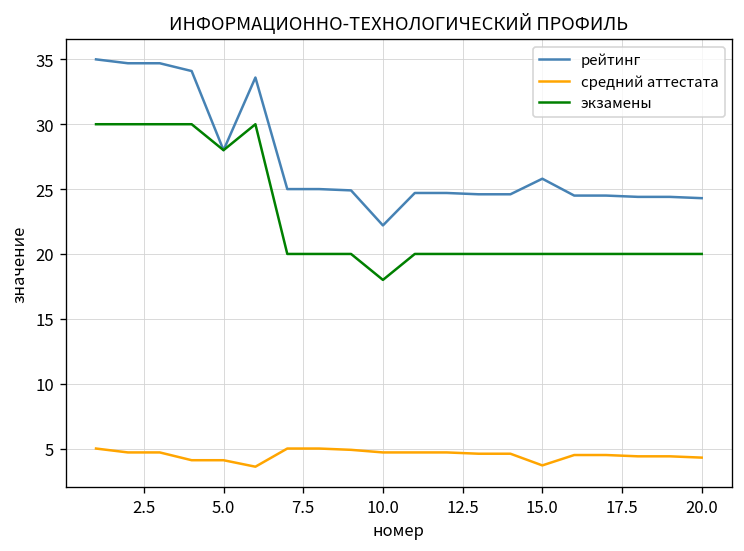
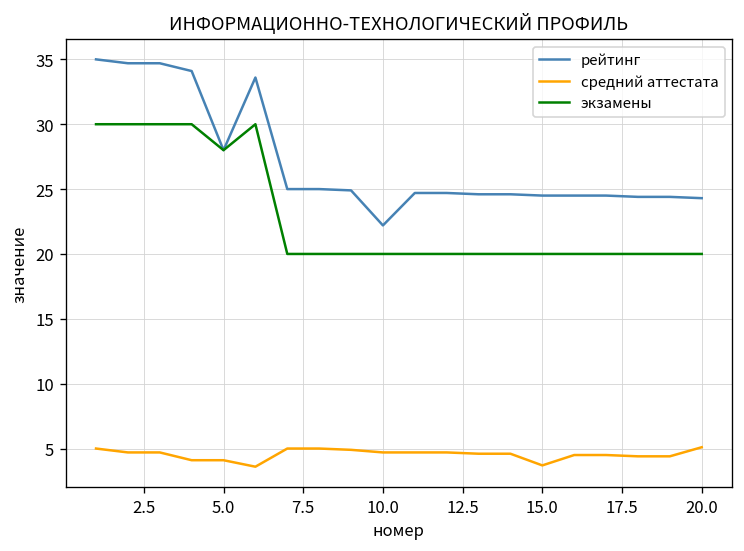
экзамены, 10.0: 18 -> 20
рейтинг, 15.0: 25.8 -> 24.5
средний аттестата, 20.0: 4.3 -> 5.1
